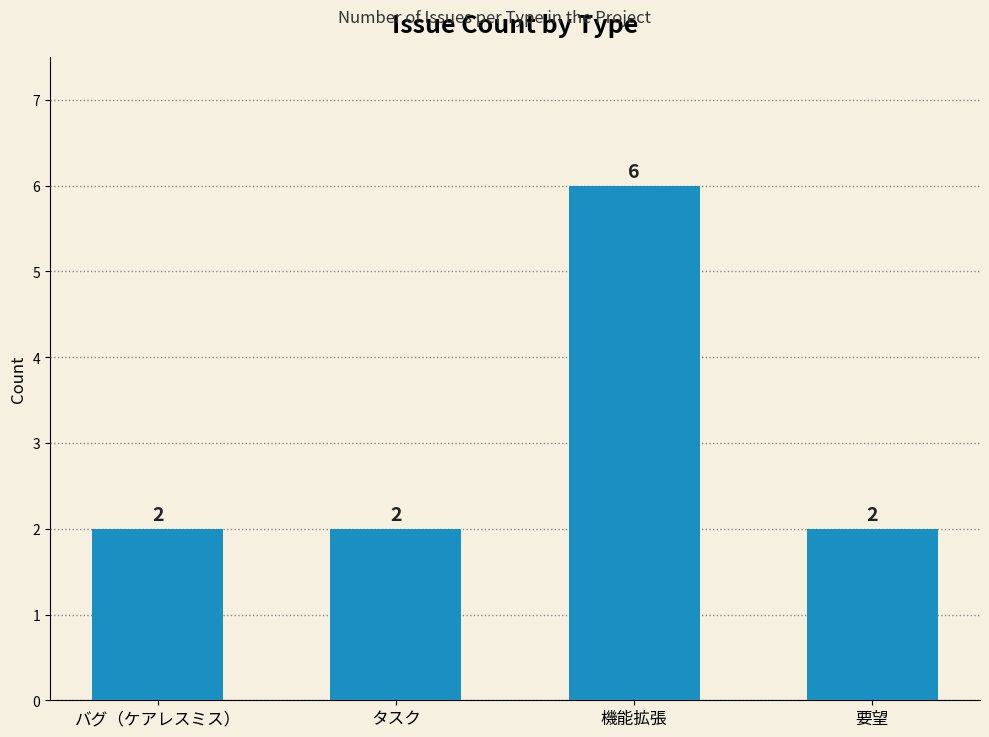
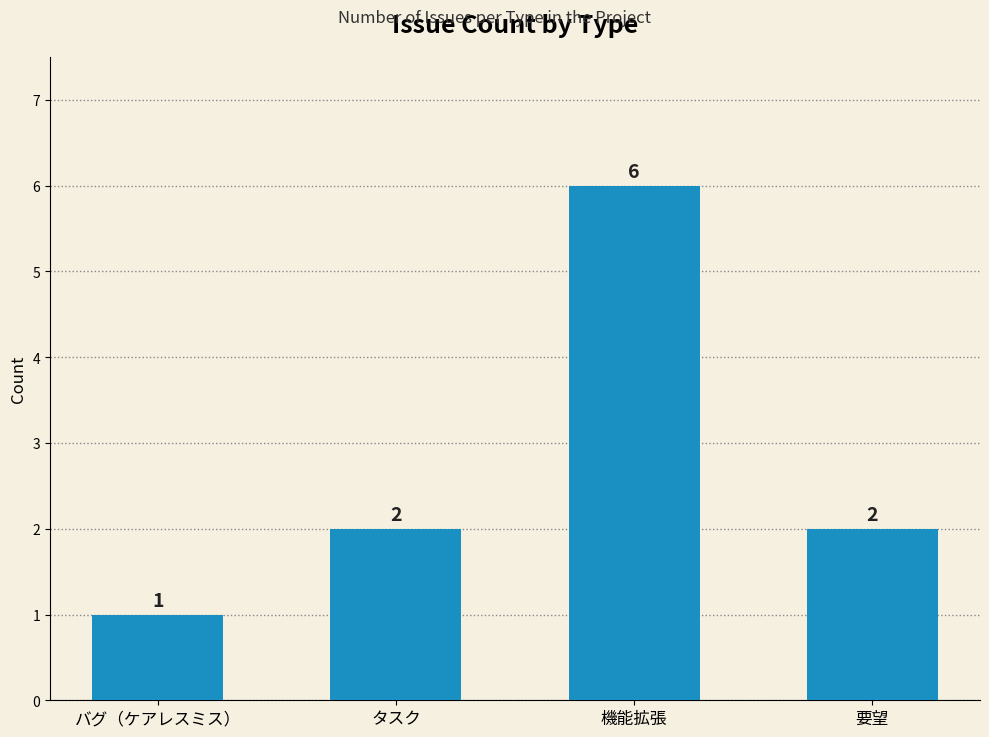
バグ（ケアレスミス）: 2 -> 1
